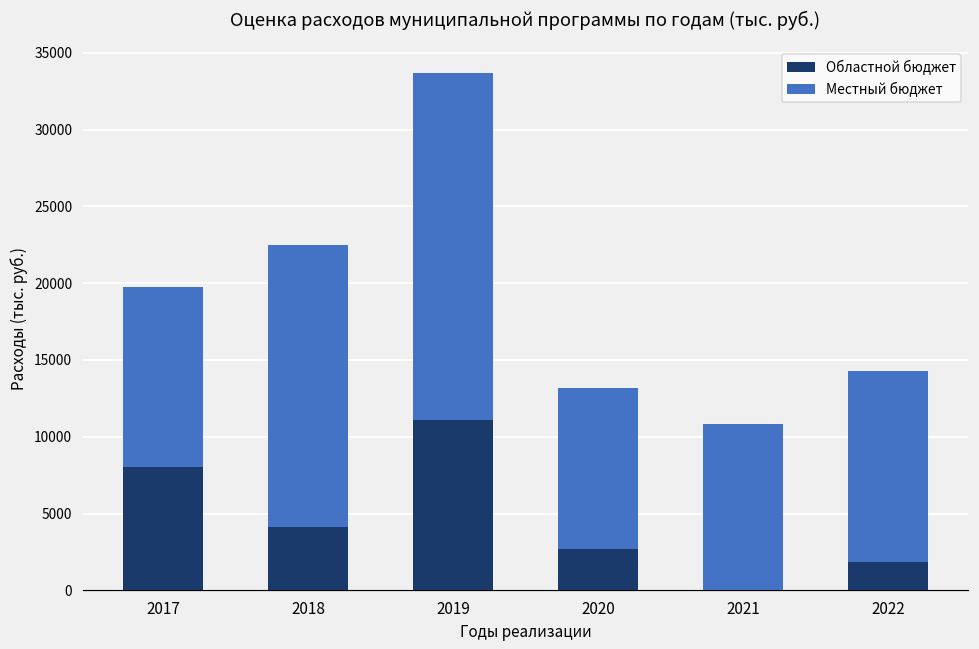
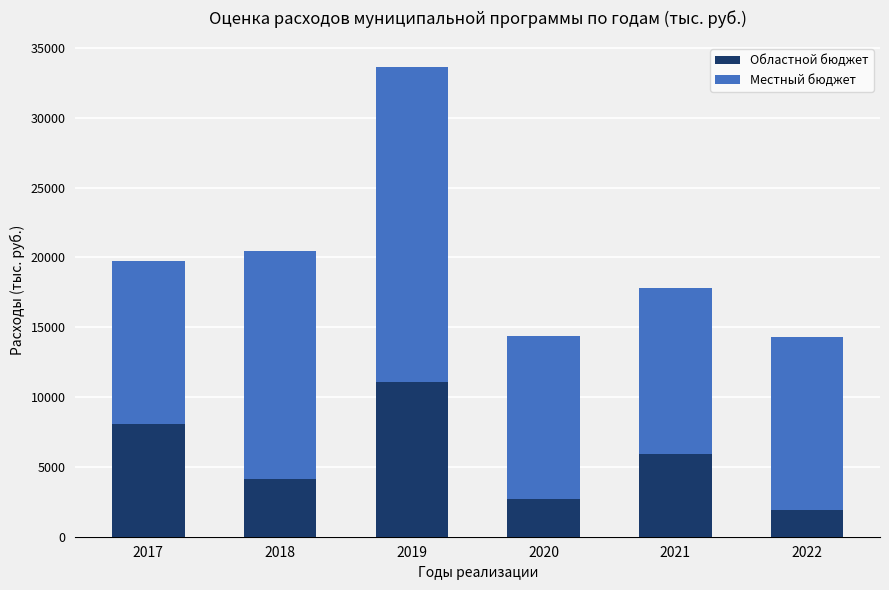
Местный бюджет, 2018: 18300 -> 16300
Местный бюджет, 2020: 10500 -> 11700
Областной бюджет, 2021: 0 -> 5900
Местный бюджет, 2021: 10800 -> 11800
